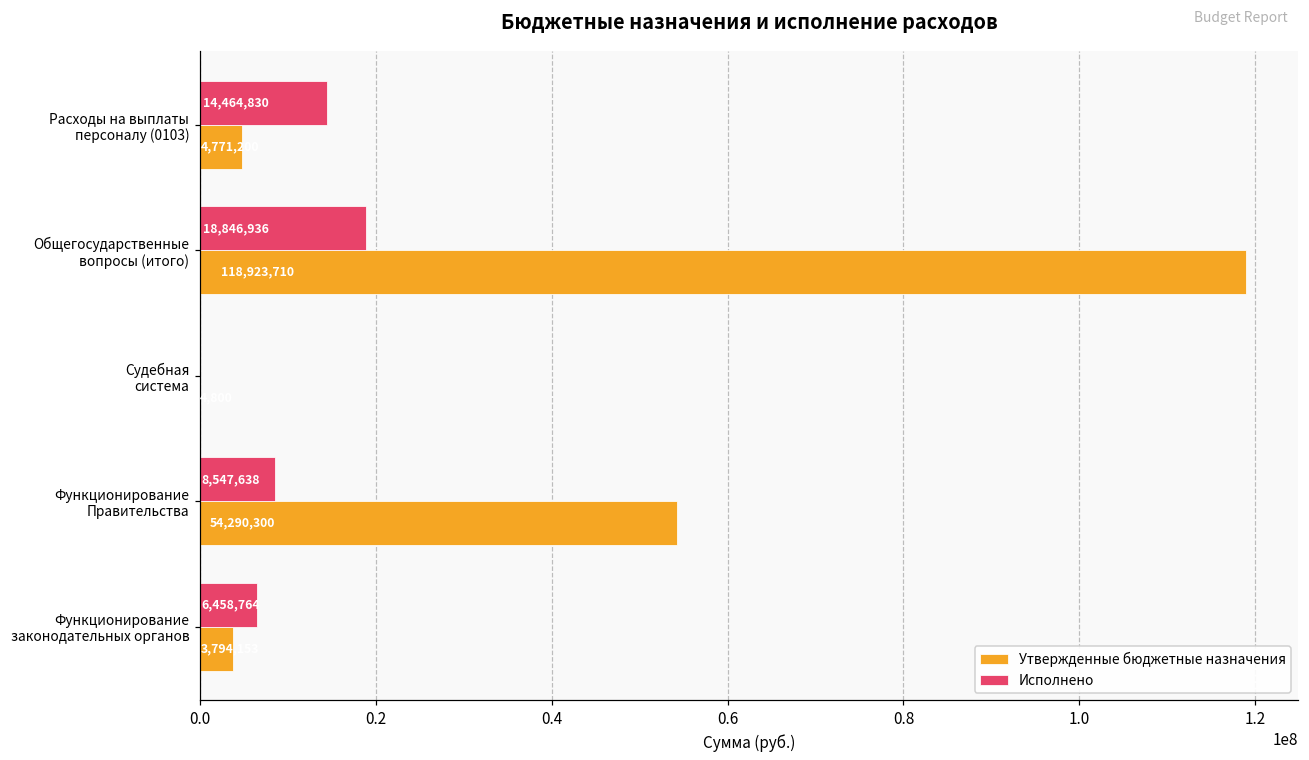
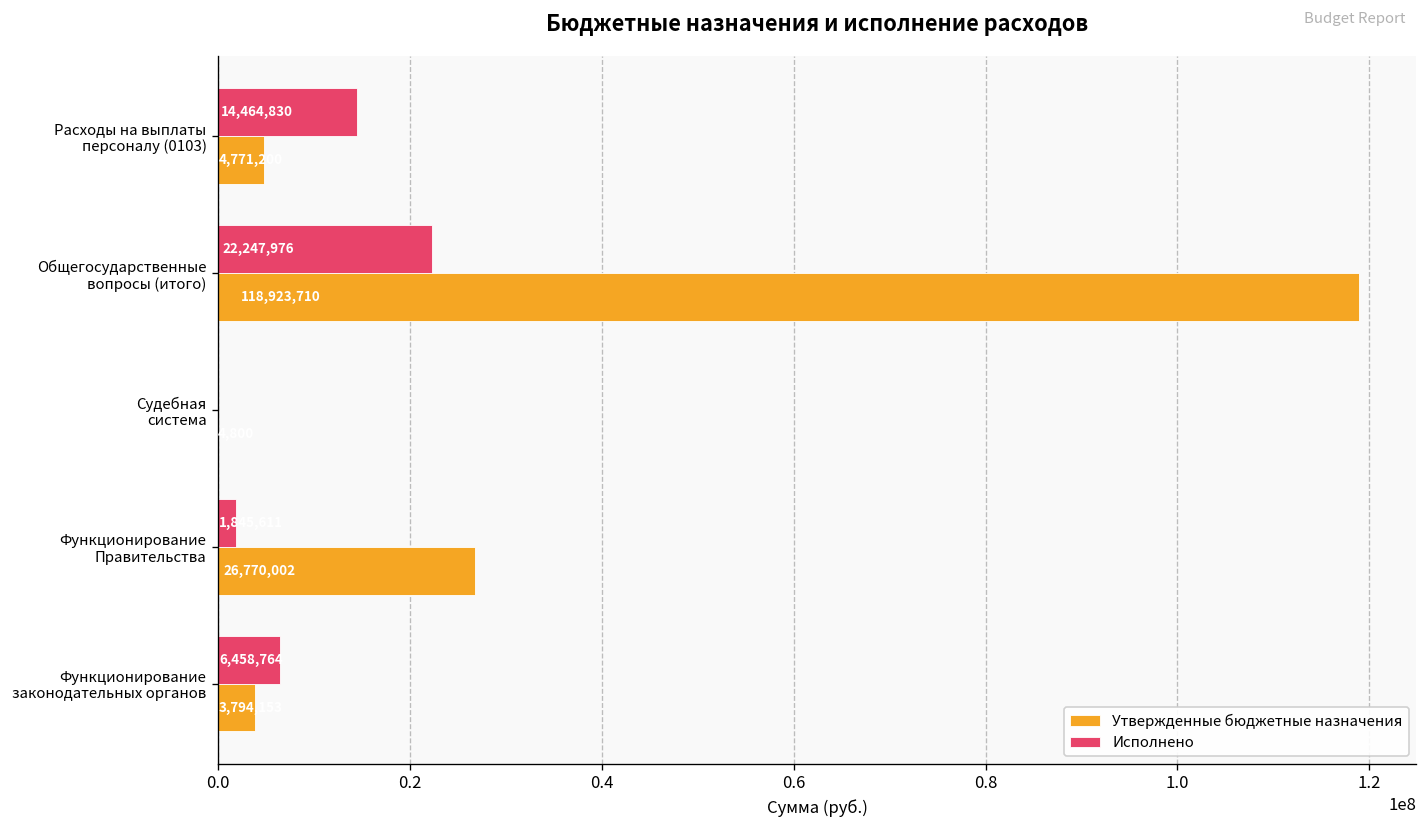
Исполнено, Общегосударственные вопросы (итого): 18,846,936 -> 22,247,976
Исполнено, Функционирование Правительства: 9000000 -> 2000000
Утвержденные бюджетные назначения, Функционирование Правительства: 54,290,300 -> 26,770,002
